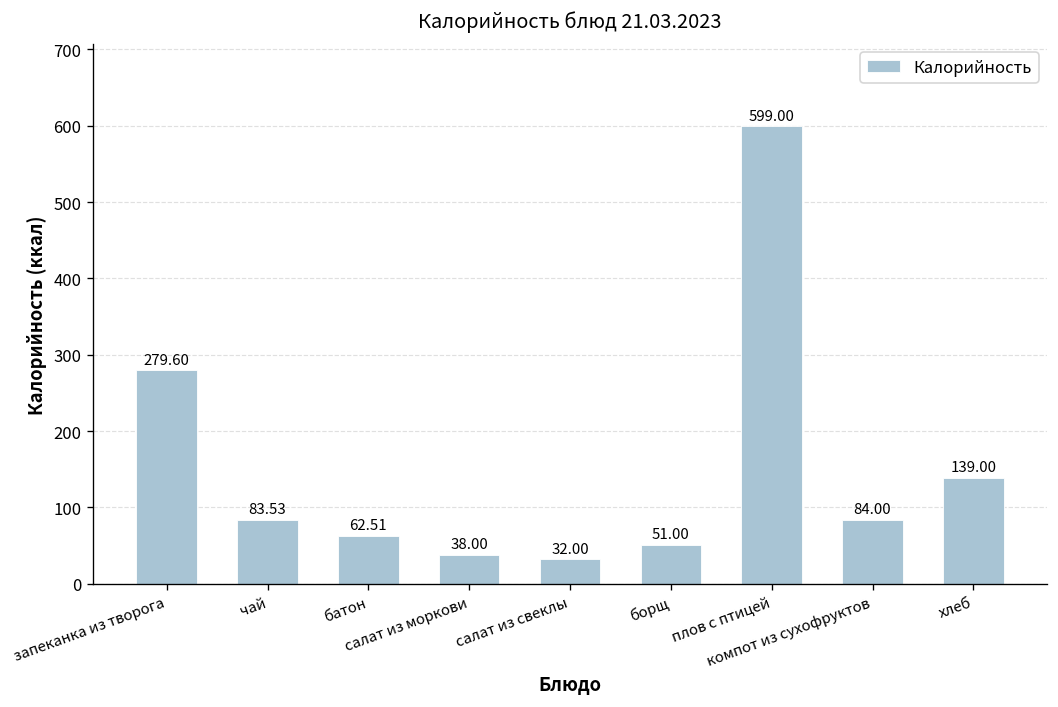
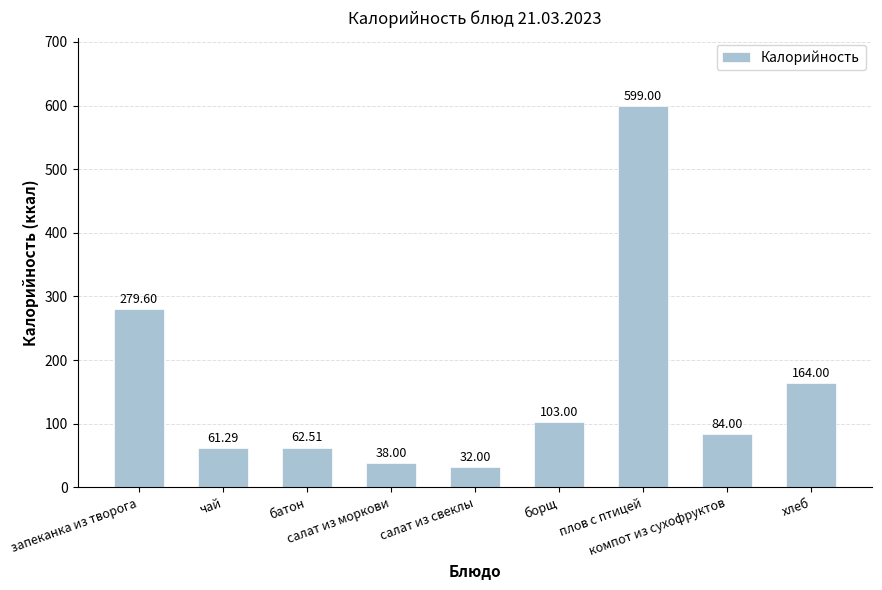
чай: 83.53 -> 61.29
борщ: 51.00 -> 103.00
хлеб: 139.00 -> 164.00
